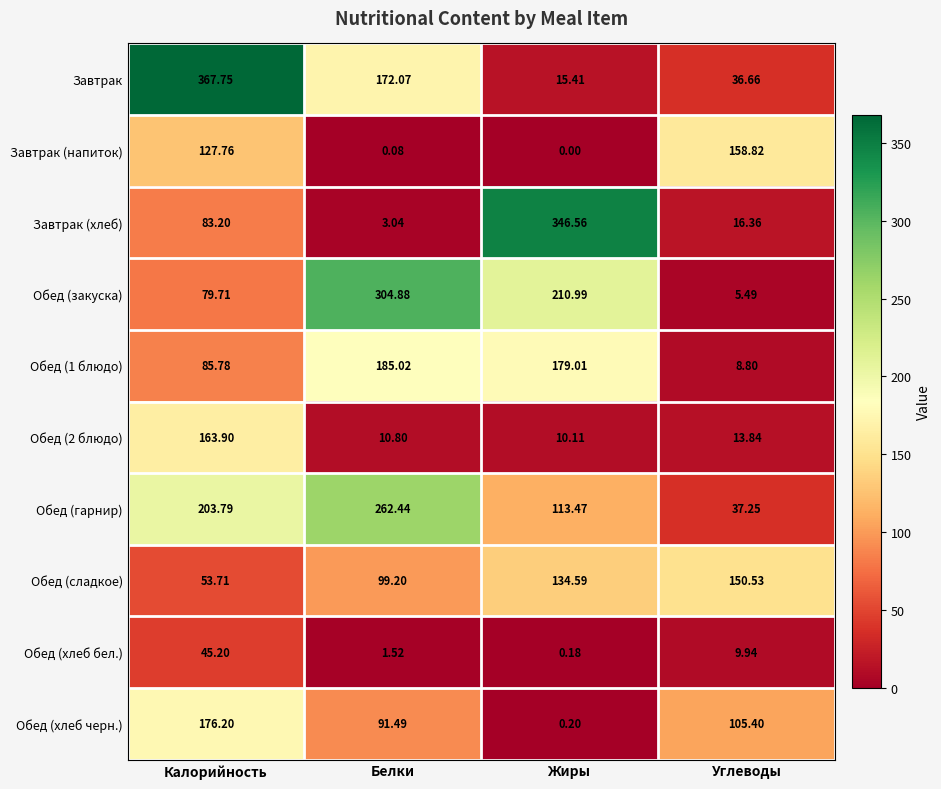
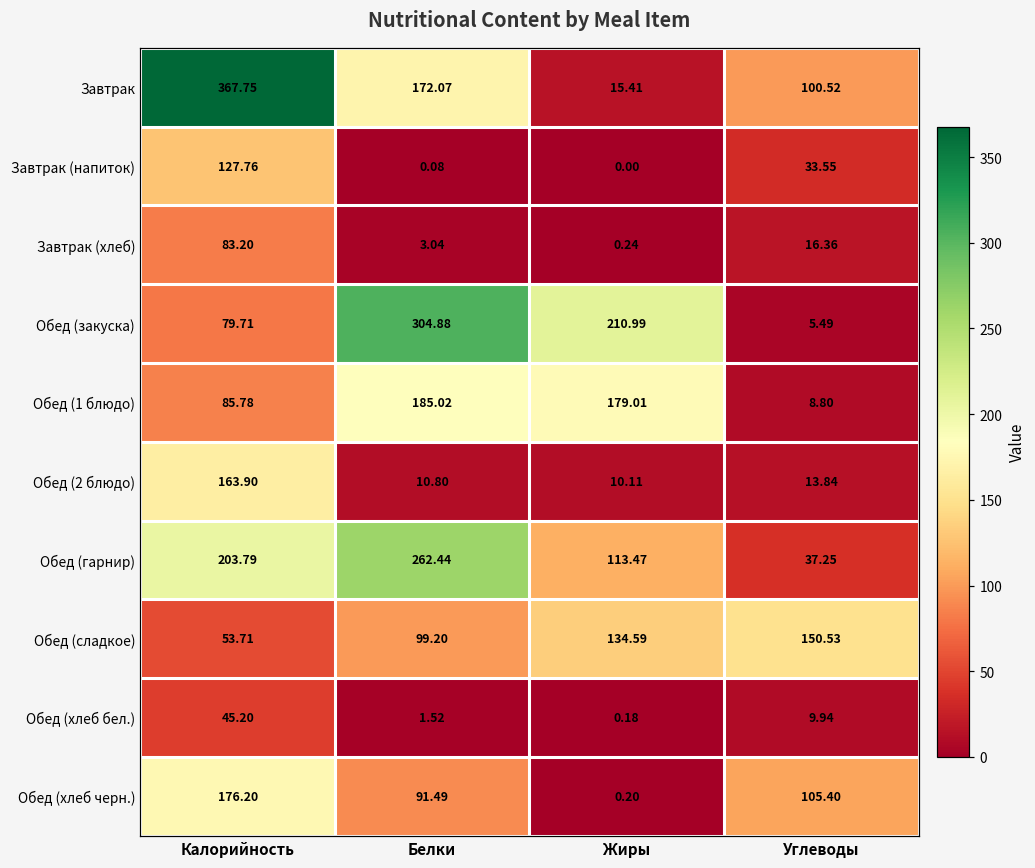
Завтрак, Углеводы: 36.66 -> 100.52
Завтрак (напиток), Углеводы: 158.82 -> 33.55
Завтрак (хлеб), Жиры: 346.56 -> 0.24
